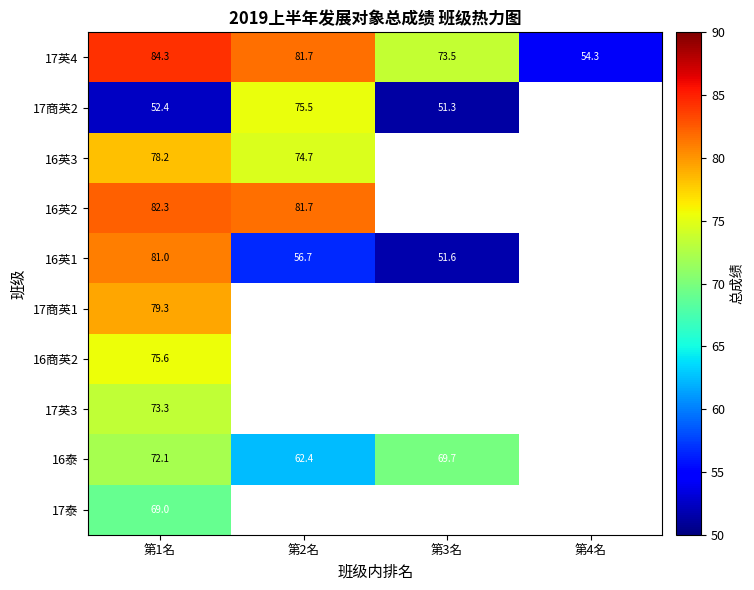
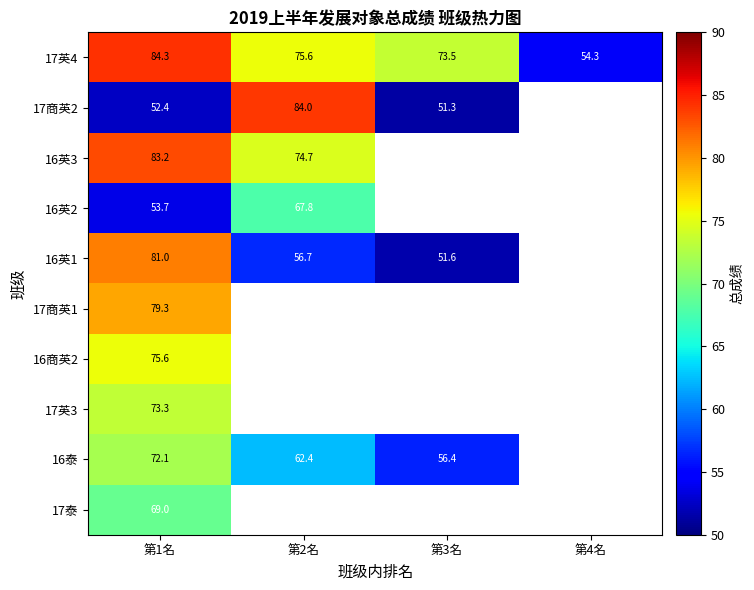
17英4, 第2名: 81.7 -> 75.6
17商英2, 第2名: 75.5 -> 84.0
16英3, 第1名: 78.2 -> 83.2
16英2, 第1名: 82.3 -> 53.7
16英2, 第2名: 81.7 -> 67.8
16泰, 第3名: 69.7 -> 56.4
